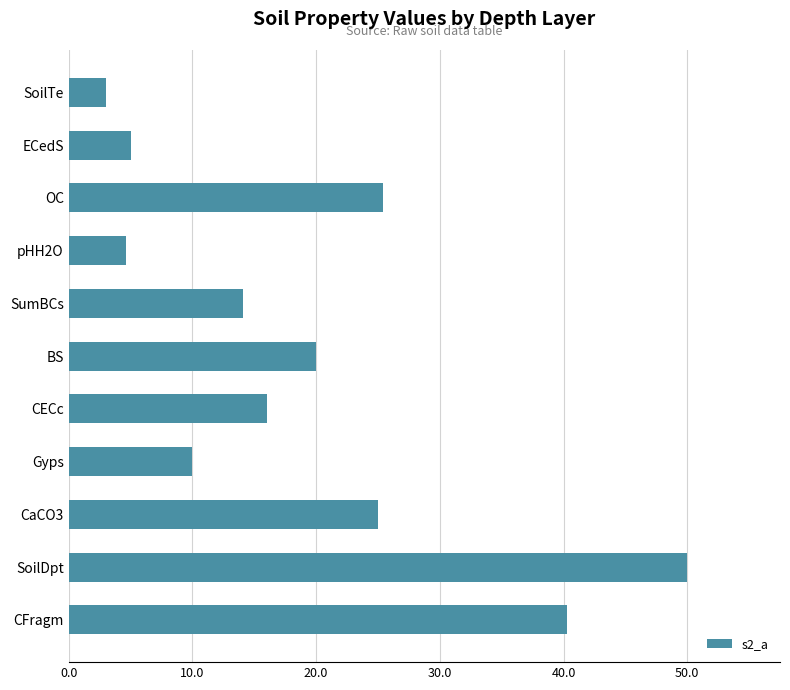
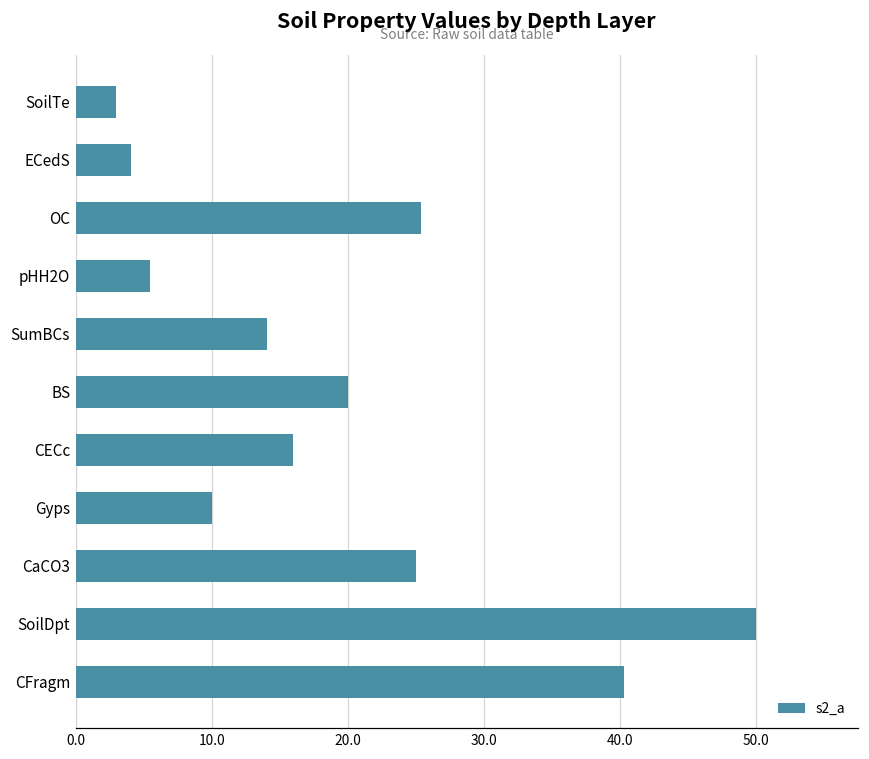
ECedS: 5.0 -> 4.1
pHH2O: 4.6 -> 5.5
